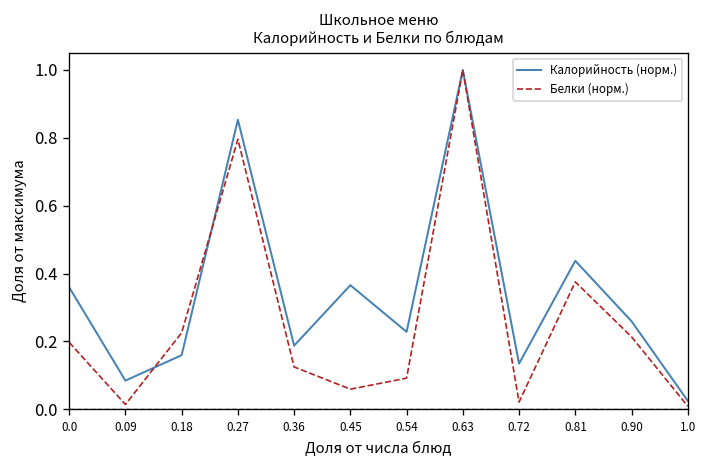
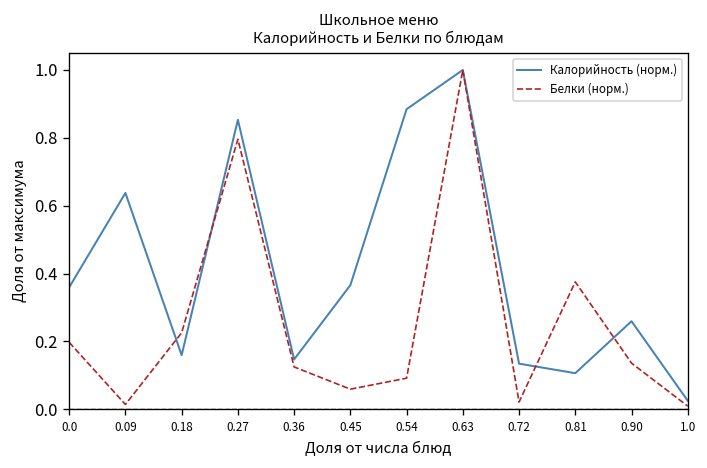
Калорийность (норм.), 0.09: 0.08 -> 0.64
Калорийность (норм.), 0.36: 0.19 -> 0.15
Калорийность (норм.), 0.54: 0.23 -> 0.88
Калорийность (норм.), 0.81: 0.44 -> 0.11
Белки (норм.), 0.90: 0.21 -> 0.14
